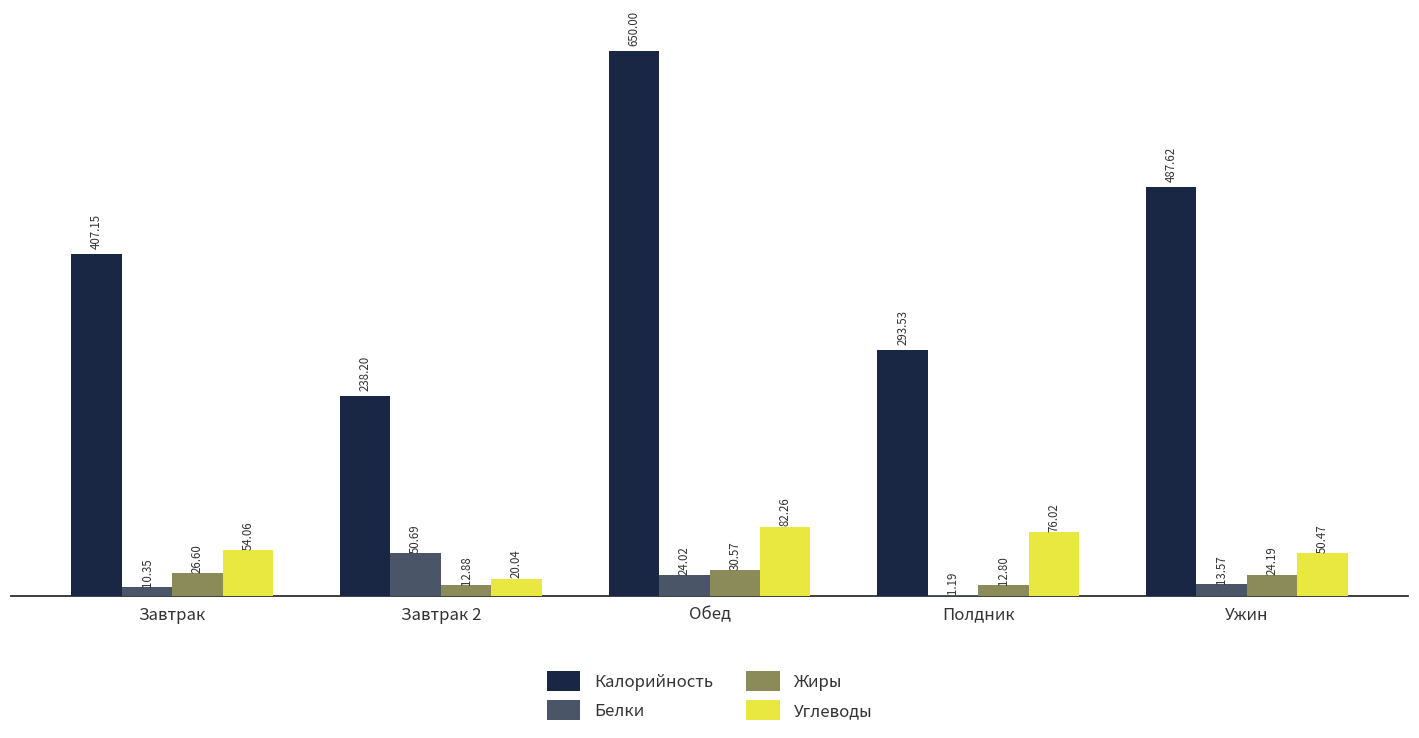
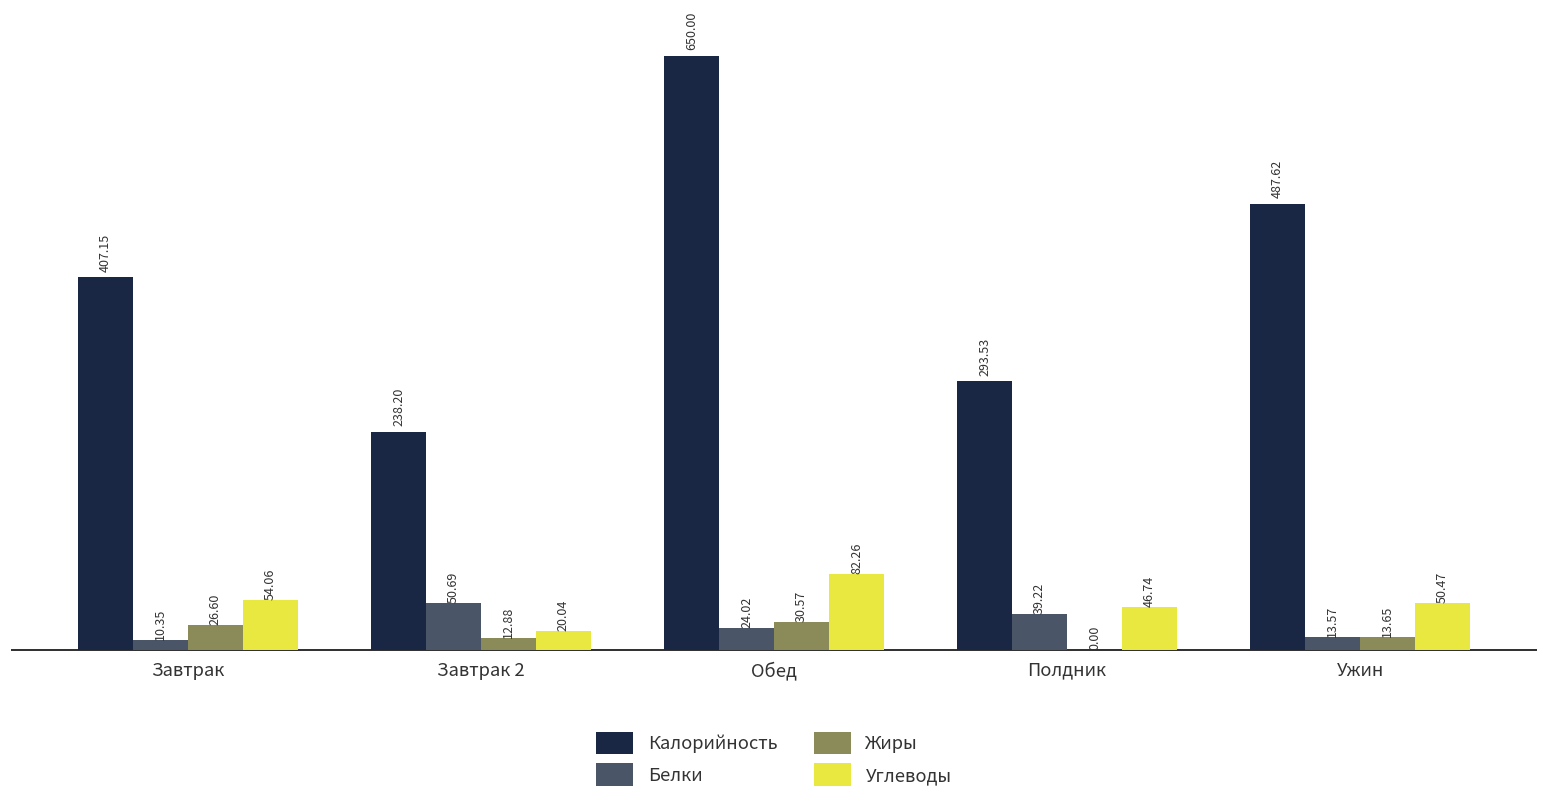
Белки, Полдник: 1.19 -> 39.22
Жиры, Полдник: 12.80 -> 0.00
Углеводы, Полдник: 76.02 -> 46.74
Жиры, Ужин: 24.19 -> 13.65
